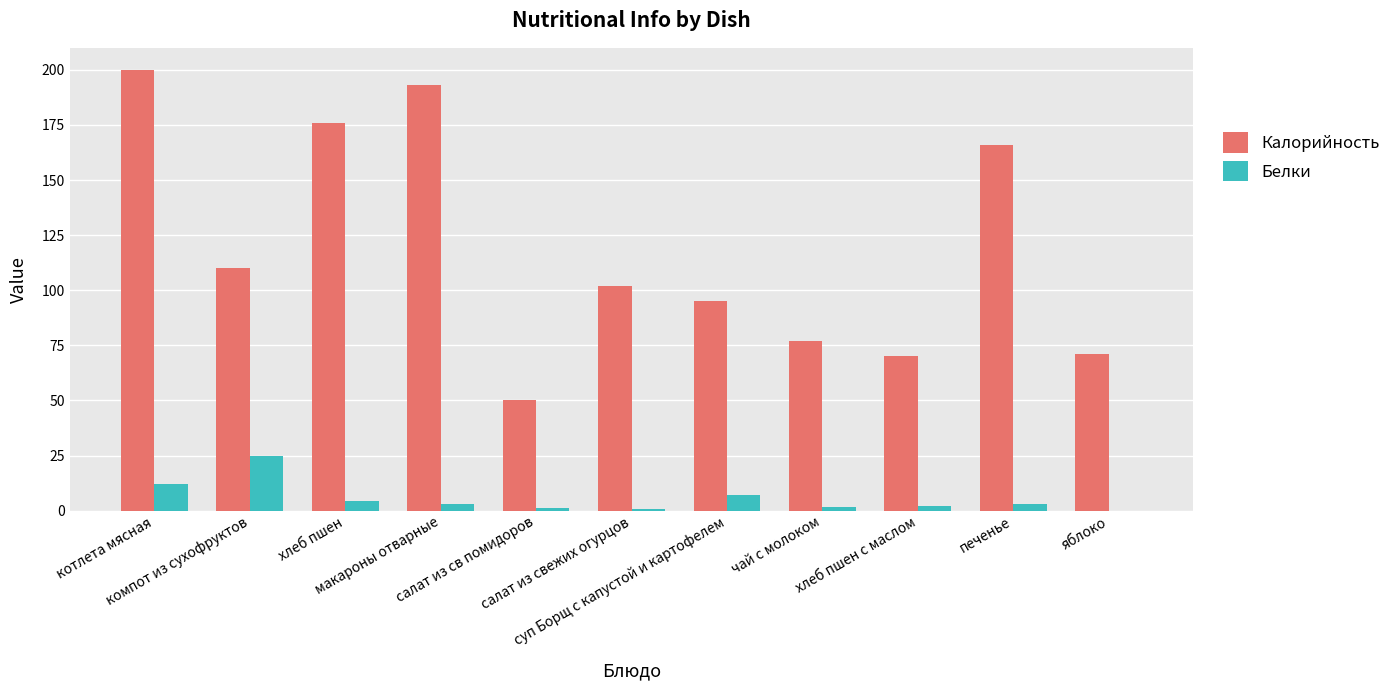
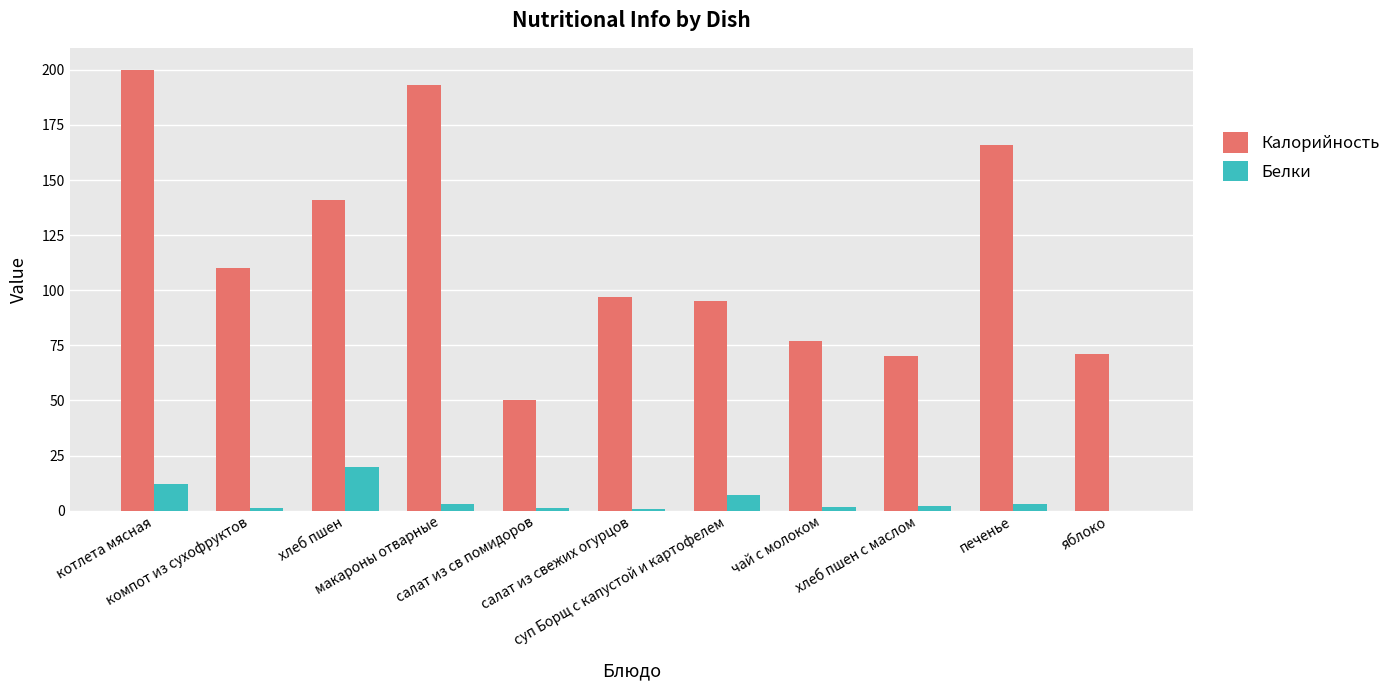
Белки, компот из сухофруктов: 25 -> 1
Калорийность, хлеб пшен: 176 -> 141
Белки, хлеб пшен: 5 -> 20
Калорийность, салат из свежих огурцов: 102 -> 97
